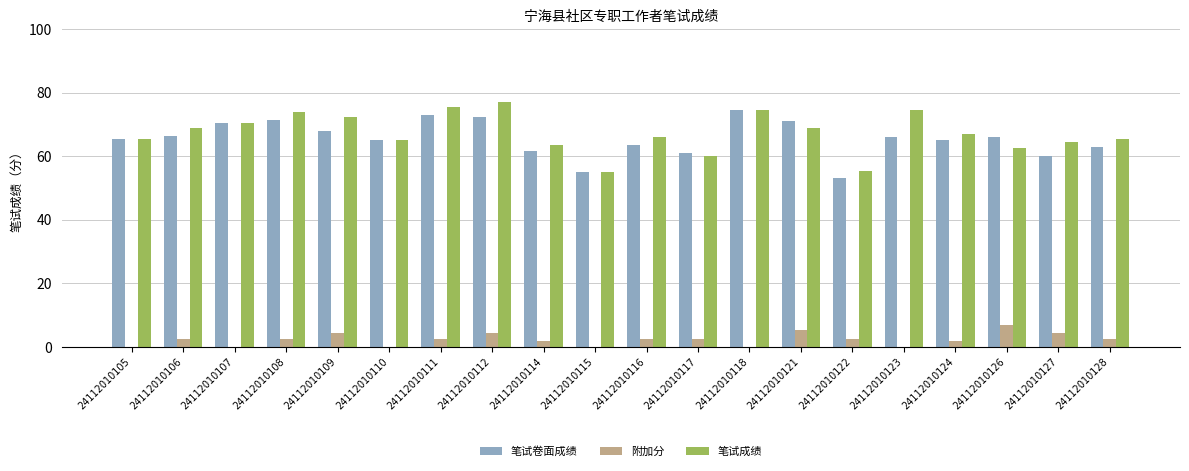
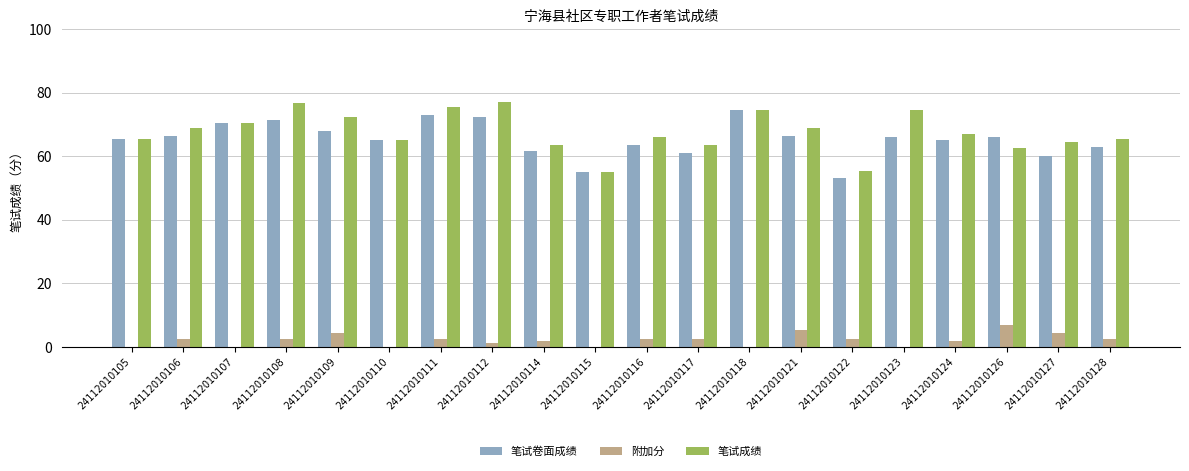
笔试成绩, 24112010108: 74 -> 77
附加分, 24112010112: 5 -> 1
笔试成绩, 24112010117: 60 -> 64
笔试卷面成绩, 24112010121: 71 -> 67
